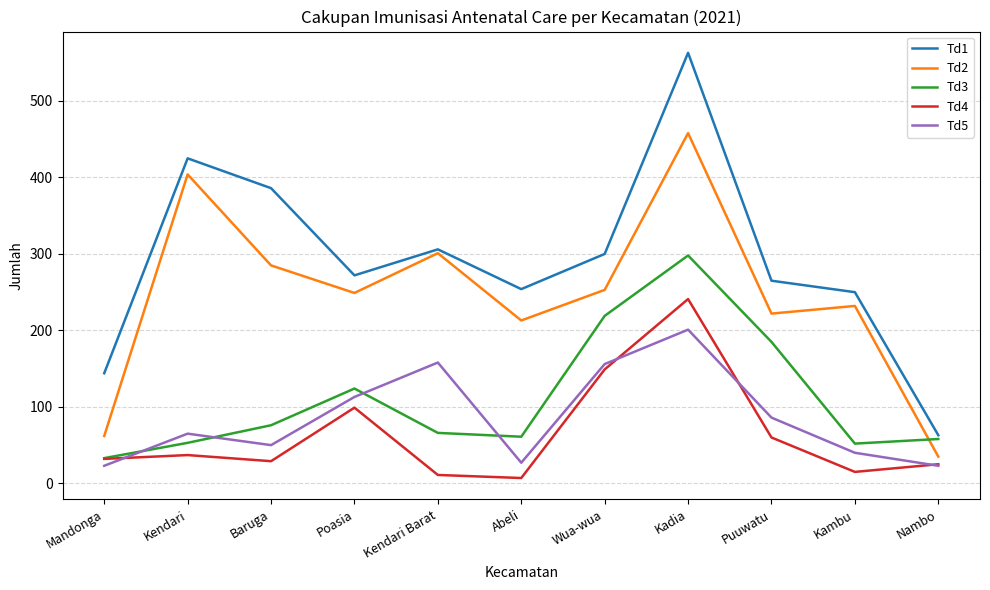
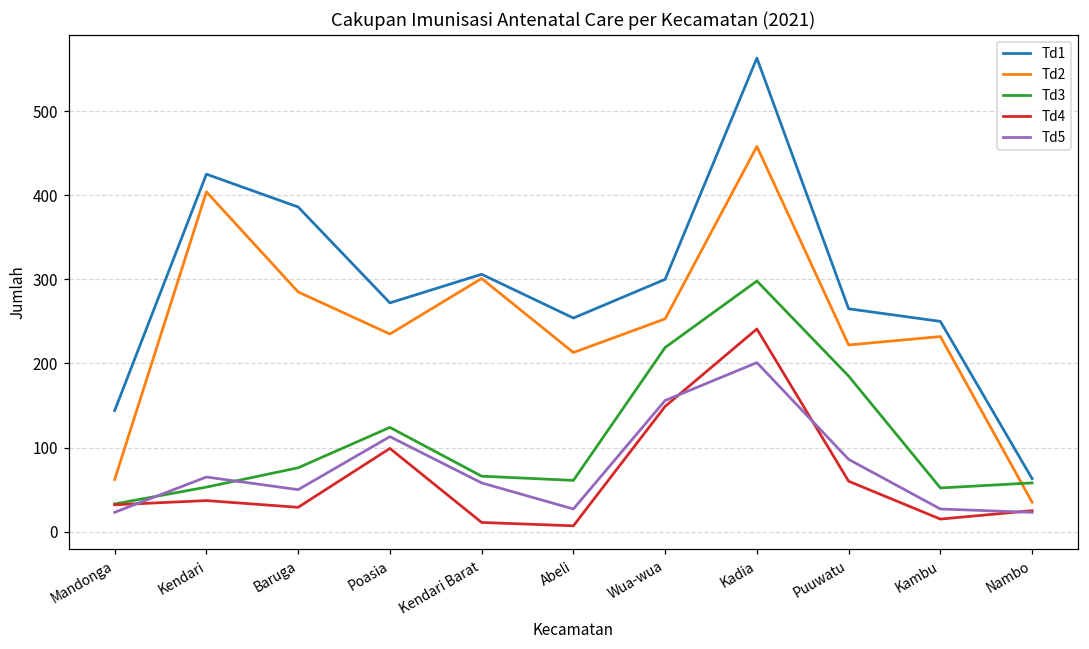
Td2, Poasia: 250 -> 240
Td5, Kendari Barat: 160 -> 60
Td5, Kambu: 40 -> 30
